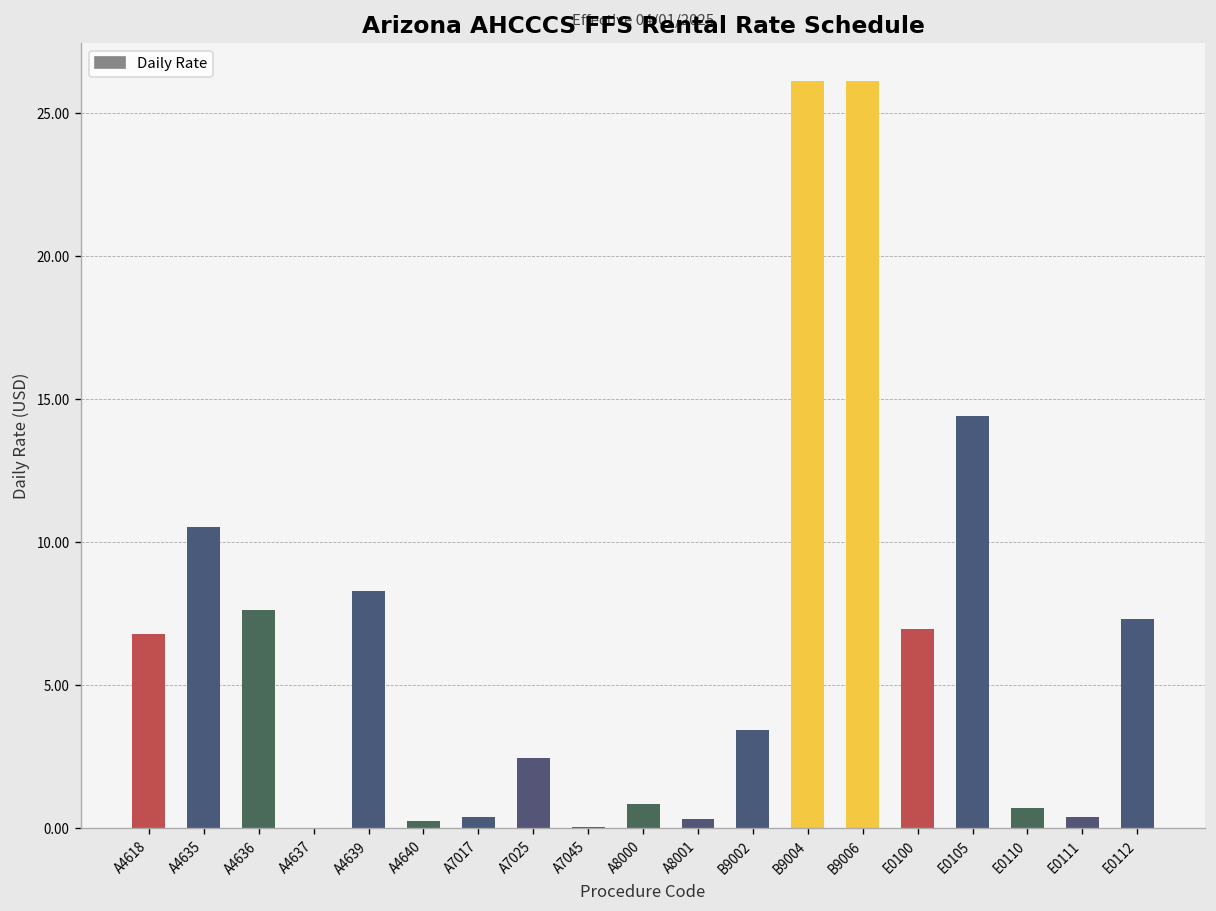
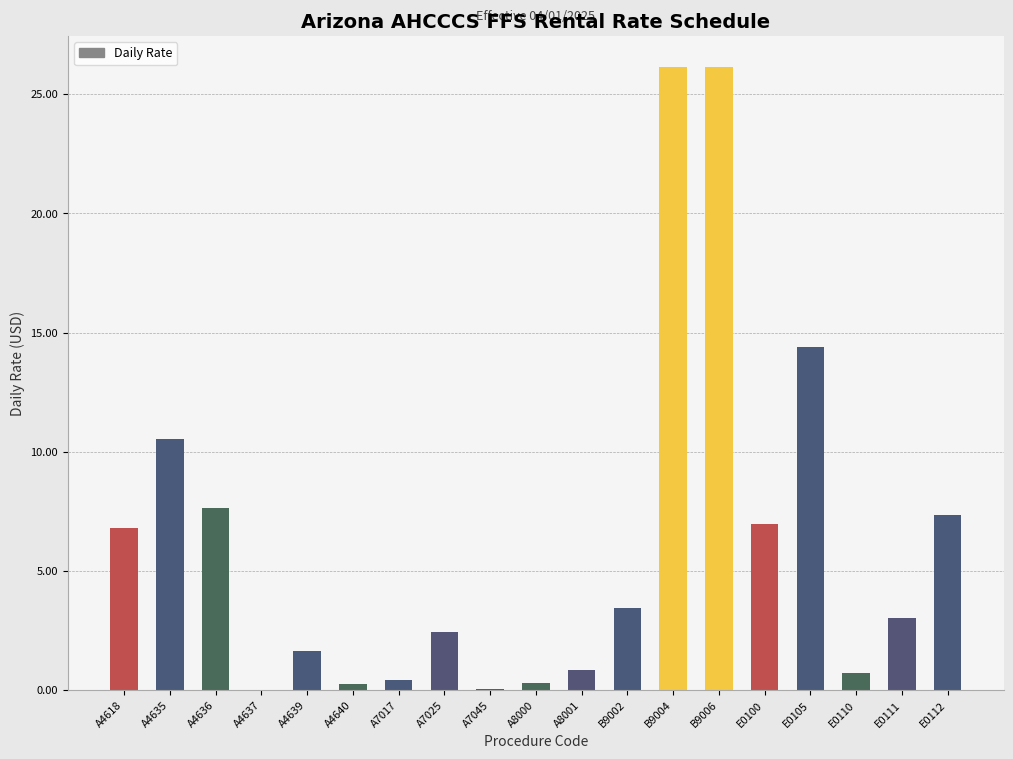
A4639: 8.3 -> 1.6
A8000: 0.9 -> 0.3
A8001: 0.3 -> 0.9
E0111: 0.4 -> 3.0
